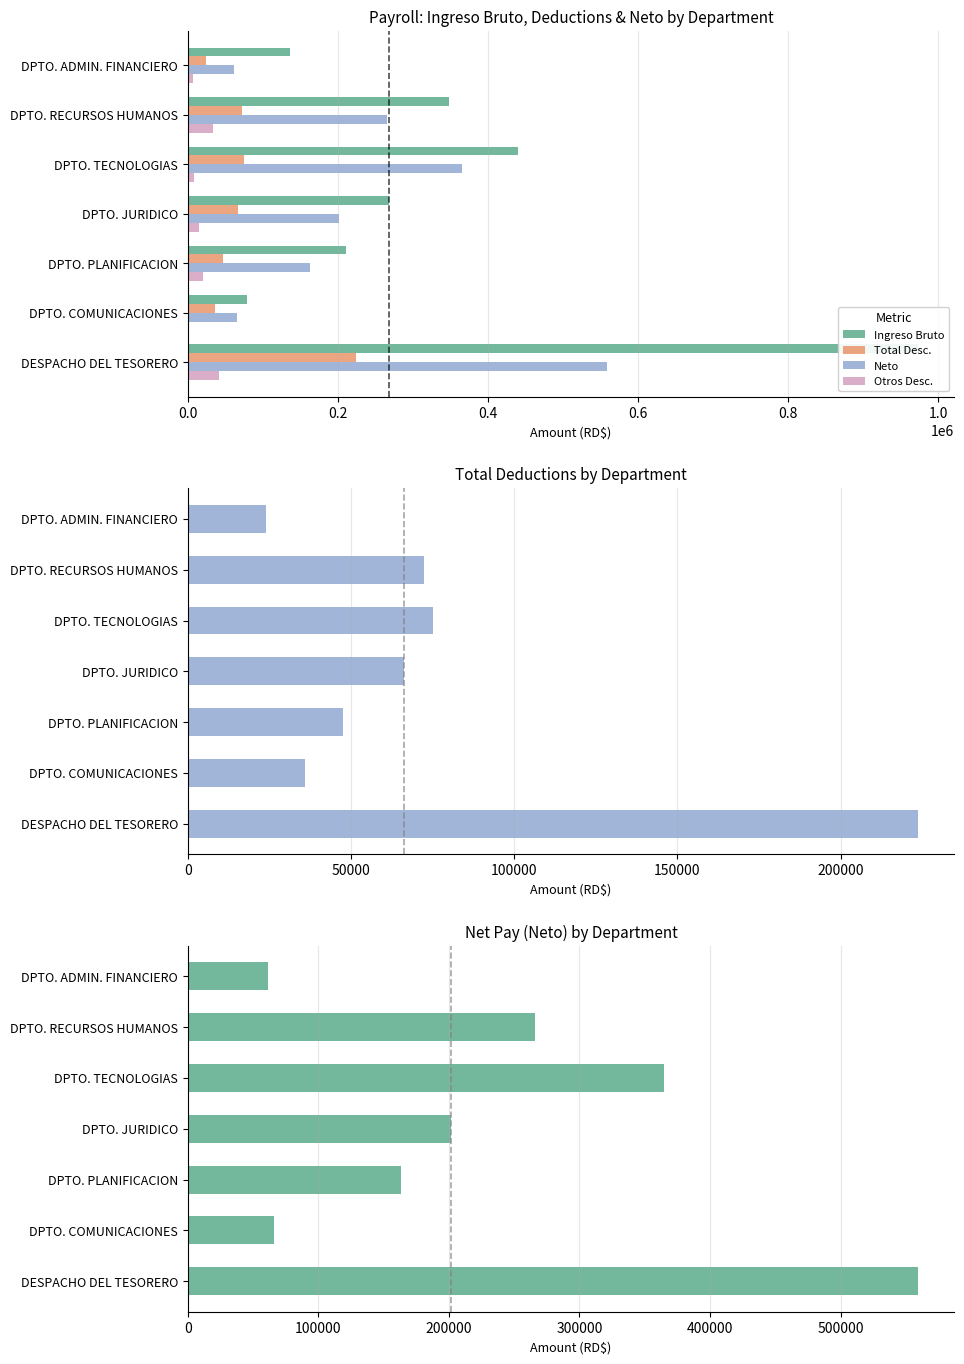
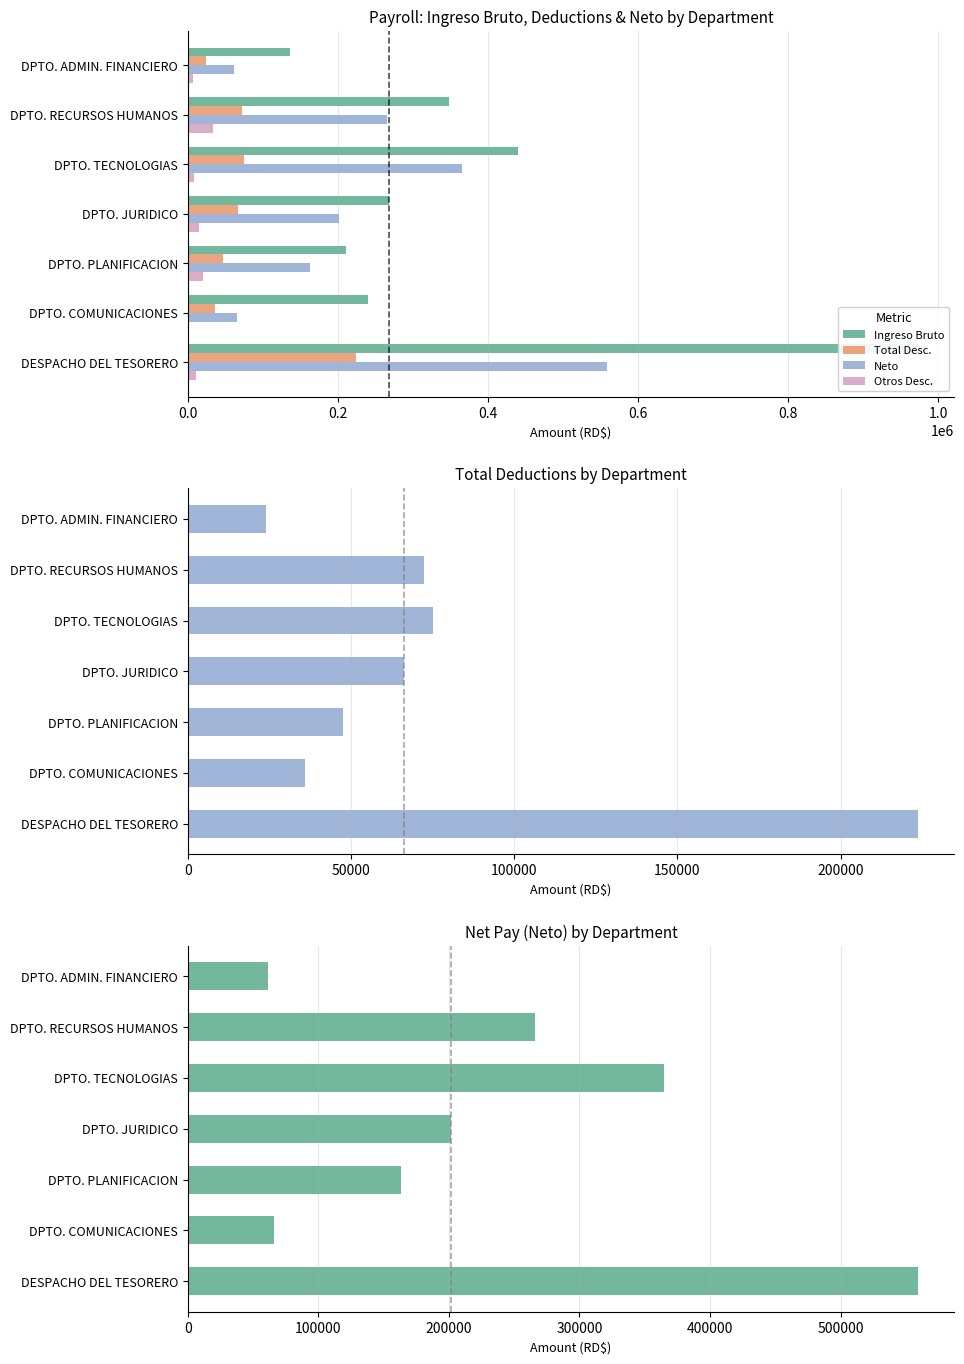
Payroll: Ingreso Bruto, Deductions & Neto by Department, Ingreso Bruto, DPTO. COMUNICACIONES: 80000 -> 240000
Payroll: Ingreso Bruto, Deductions & Neto by Department, Otros Desc., DESPACHO DEL TESORERO: 40000 -> 10000
